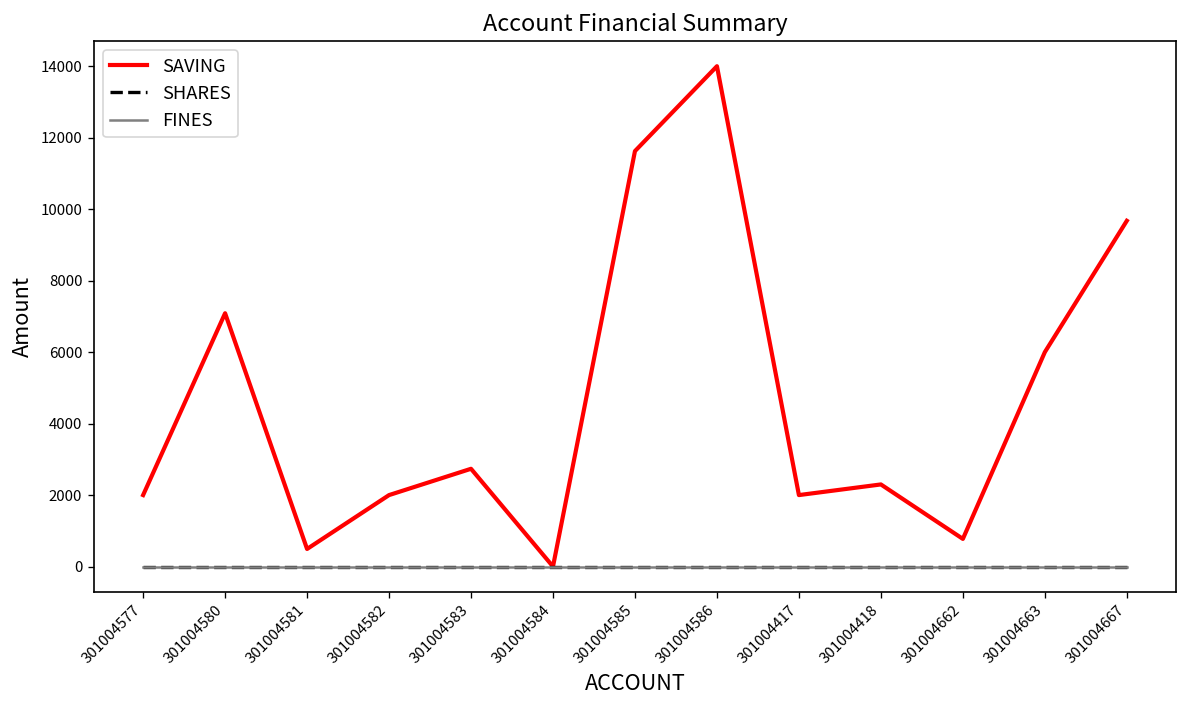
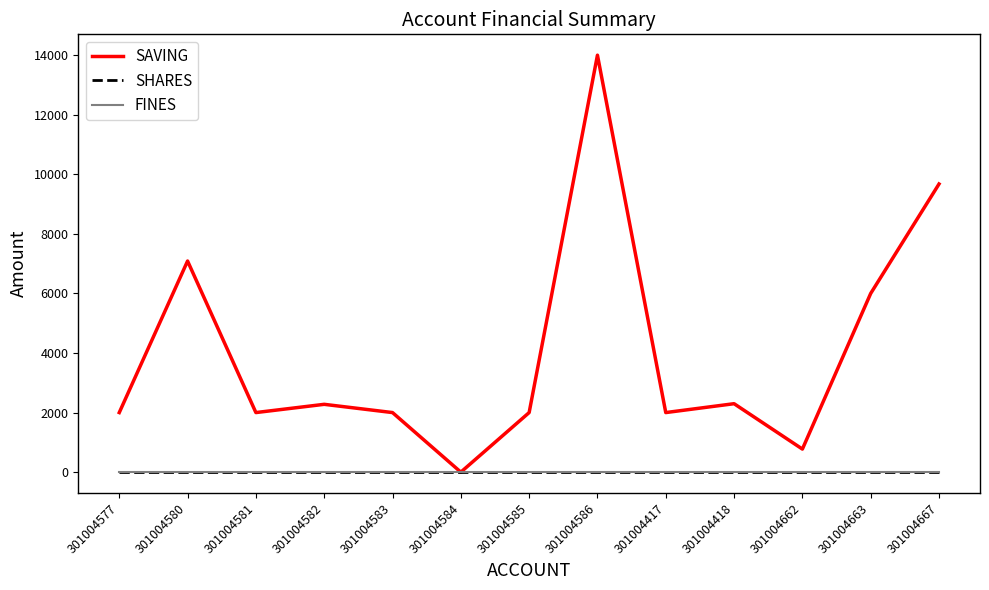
SAVING, 301004581: 500 -> 2000
SAVING, 301004582: 2000 -> 2300
SAVING, 301004583: 2700 -> 2000
SAVING, 301004585: 11600 -> 2000
